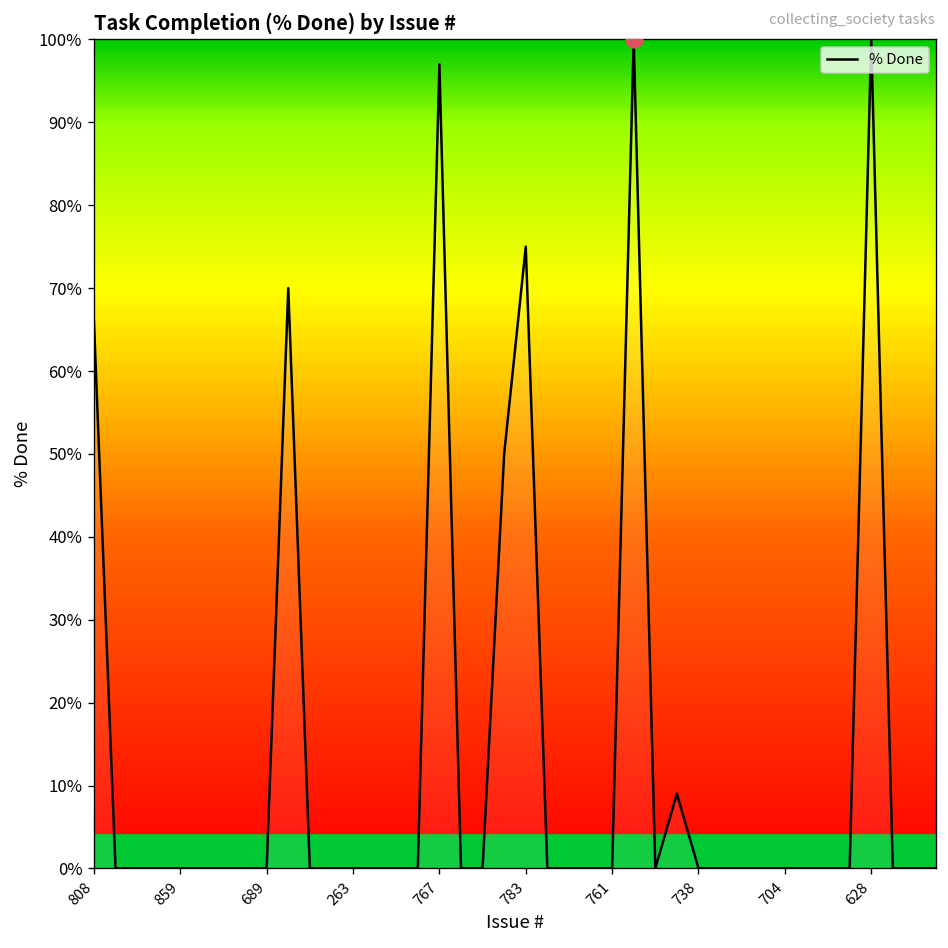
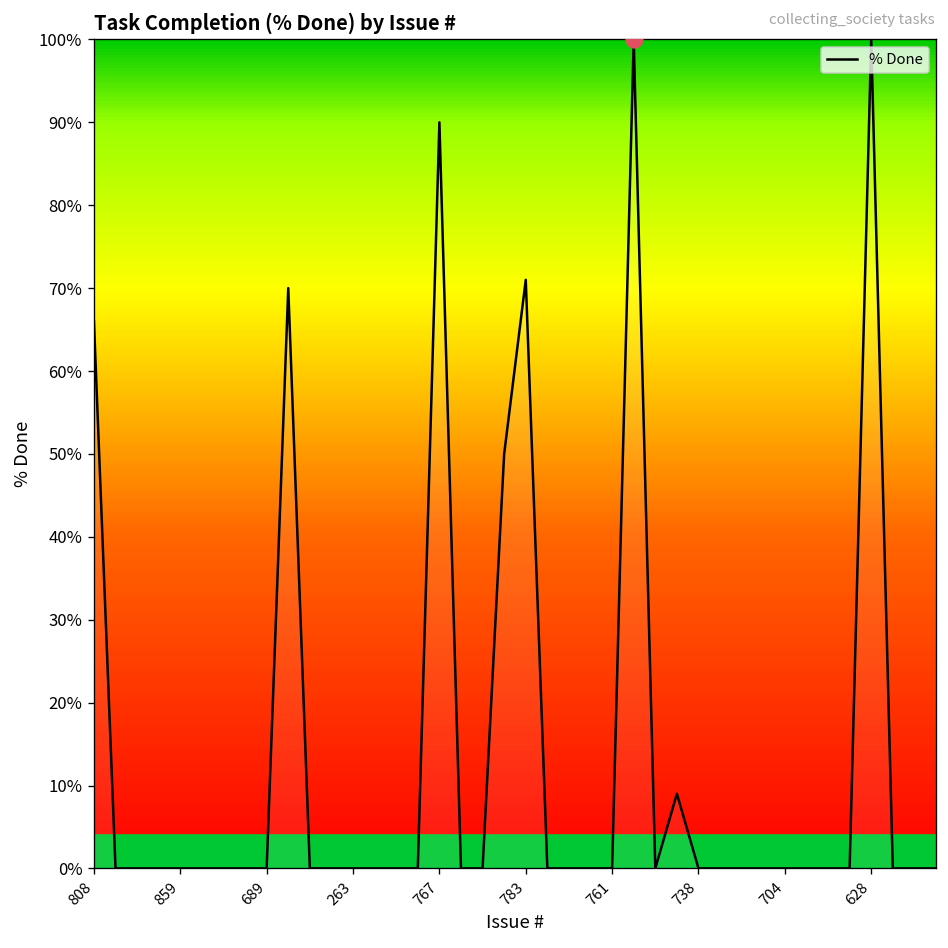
% Done, 767: 97% -> 90%
% Done, 783: 75% -> 71%
